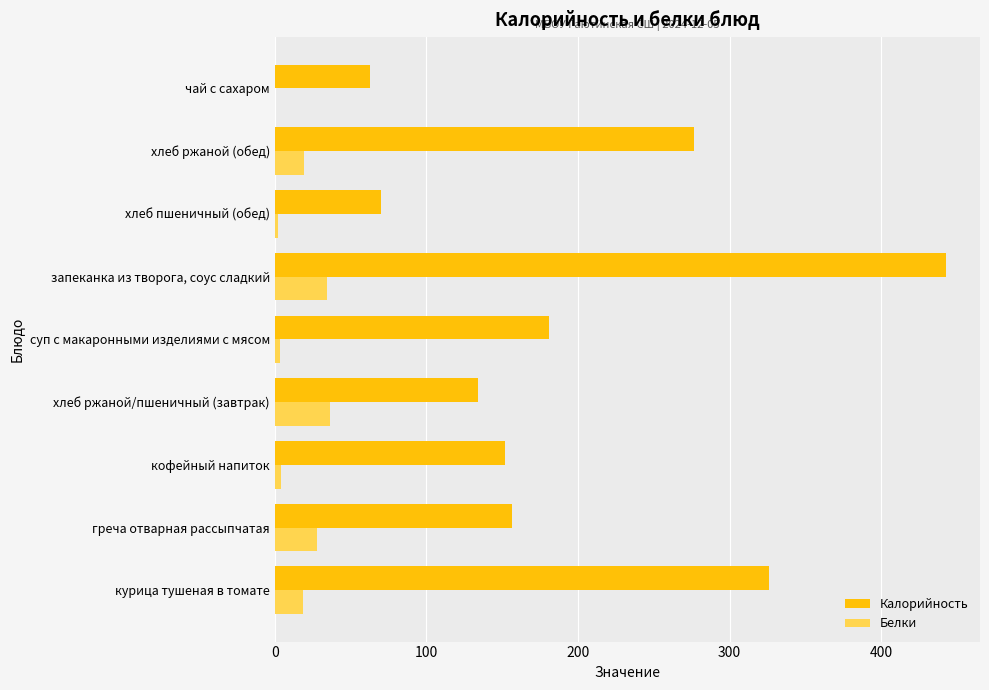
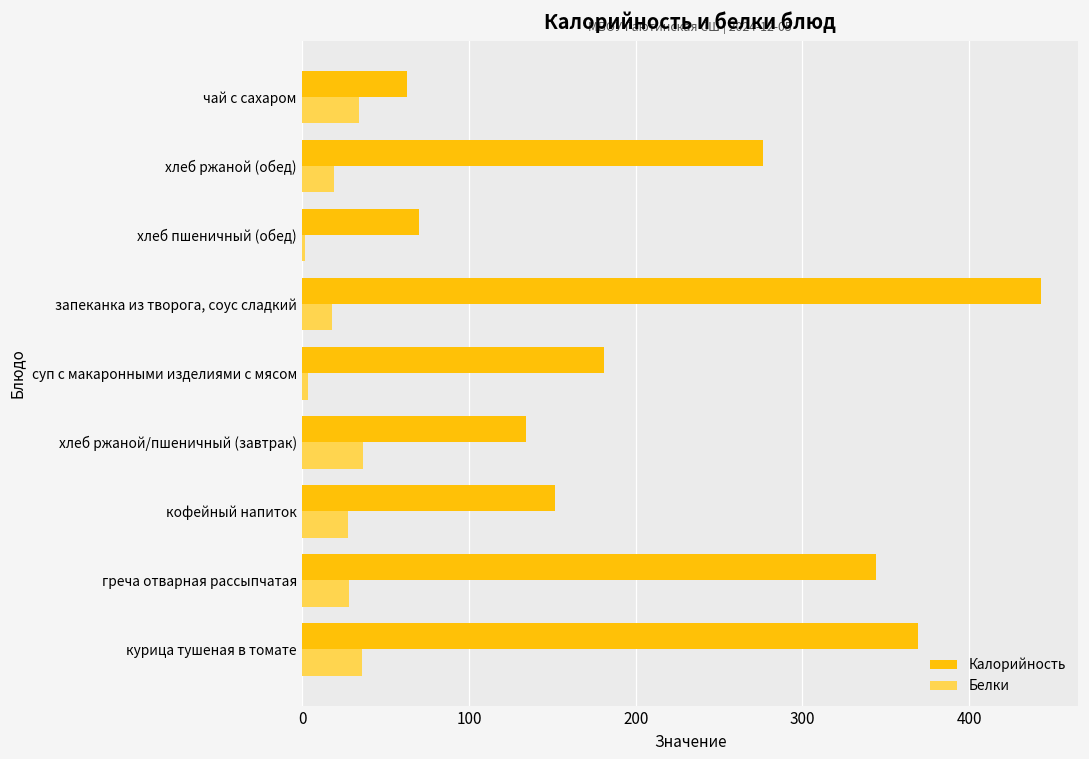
Белки, чай с сахаром: 0 -> 34
Белки, запеканка из творога, соус сладкий: 34 -> 18
Белки, кофейный напиток: 4 -> 28
Калорийность, греча отварная рассыпчатая: 156 -> 344
Калорийность, курица тушеная в томате: 326 -> 370
Белки, курица тушеная в томате: 19 -> 36
